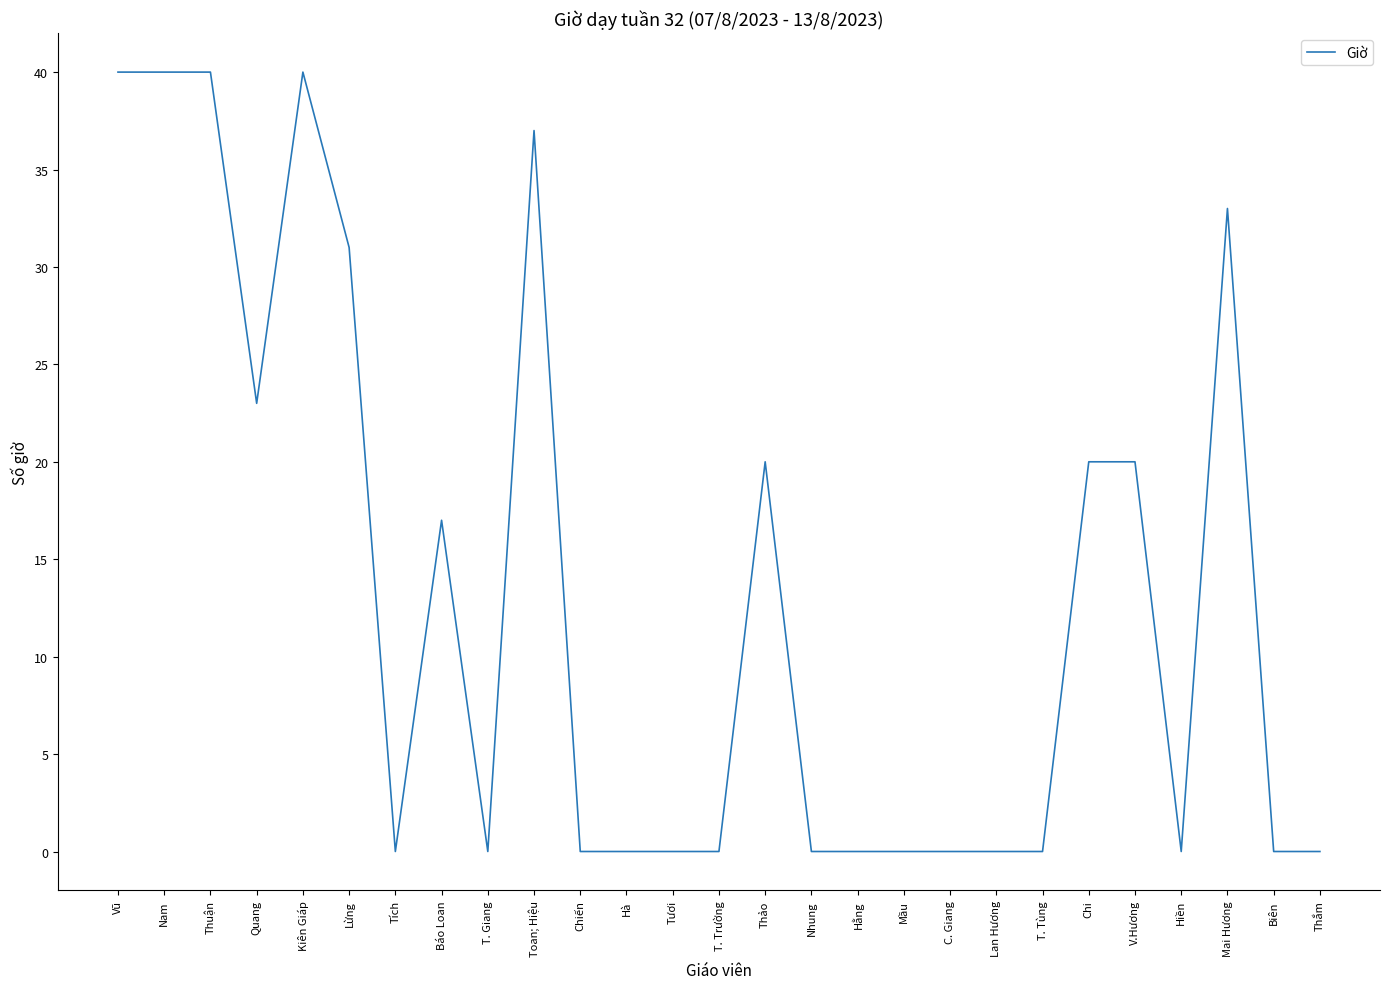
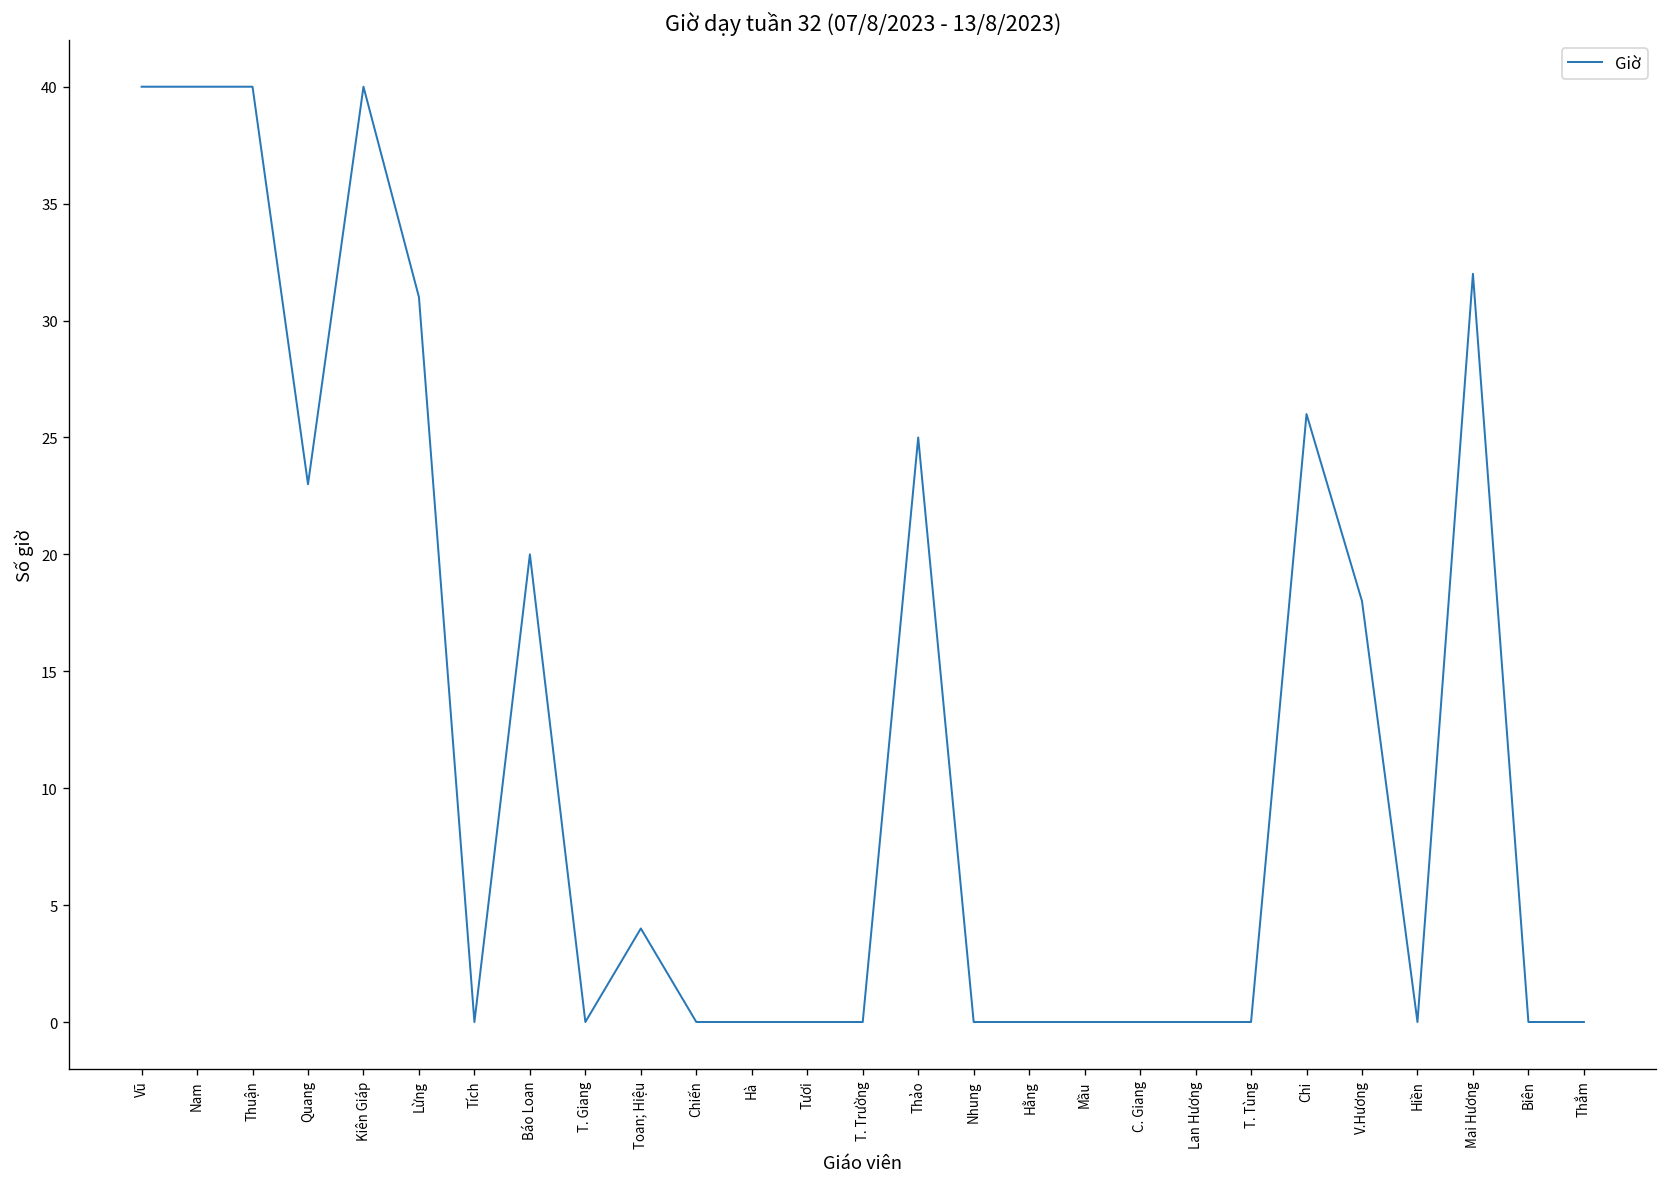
Báo Loan: 17 -> 20
Toan; Hiệu: 37 -> 4
Thảo: 20 -> 25
Chi: 20 -> 26
V.Hương: 20 -> 18
Mai Hương: 33 -> 32
